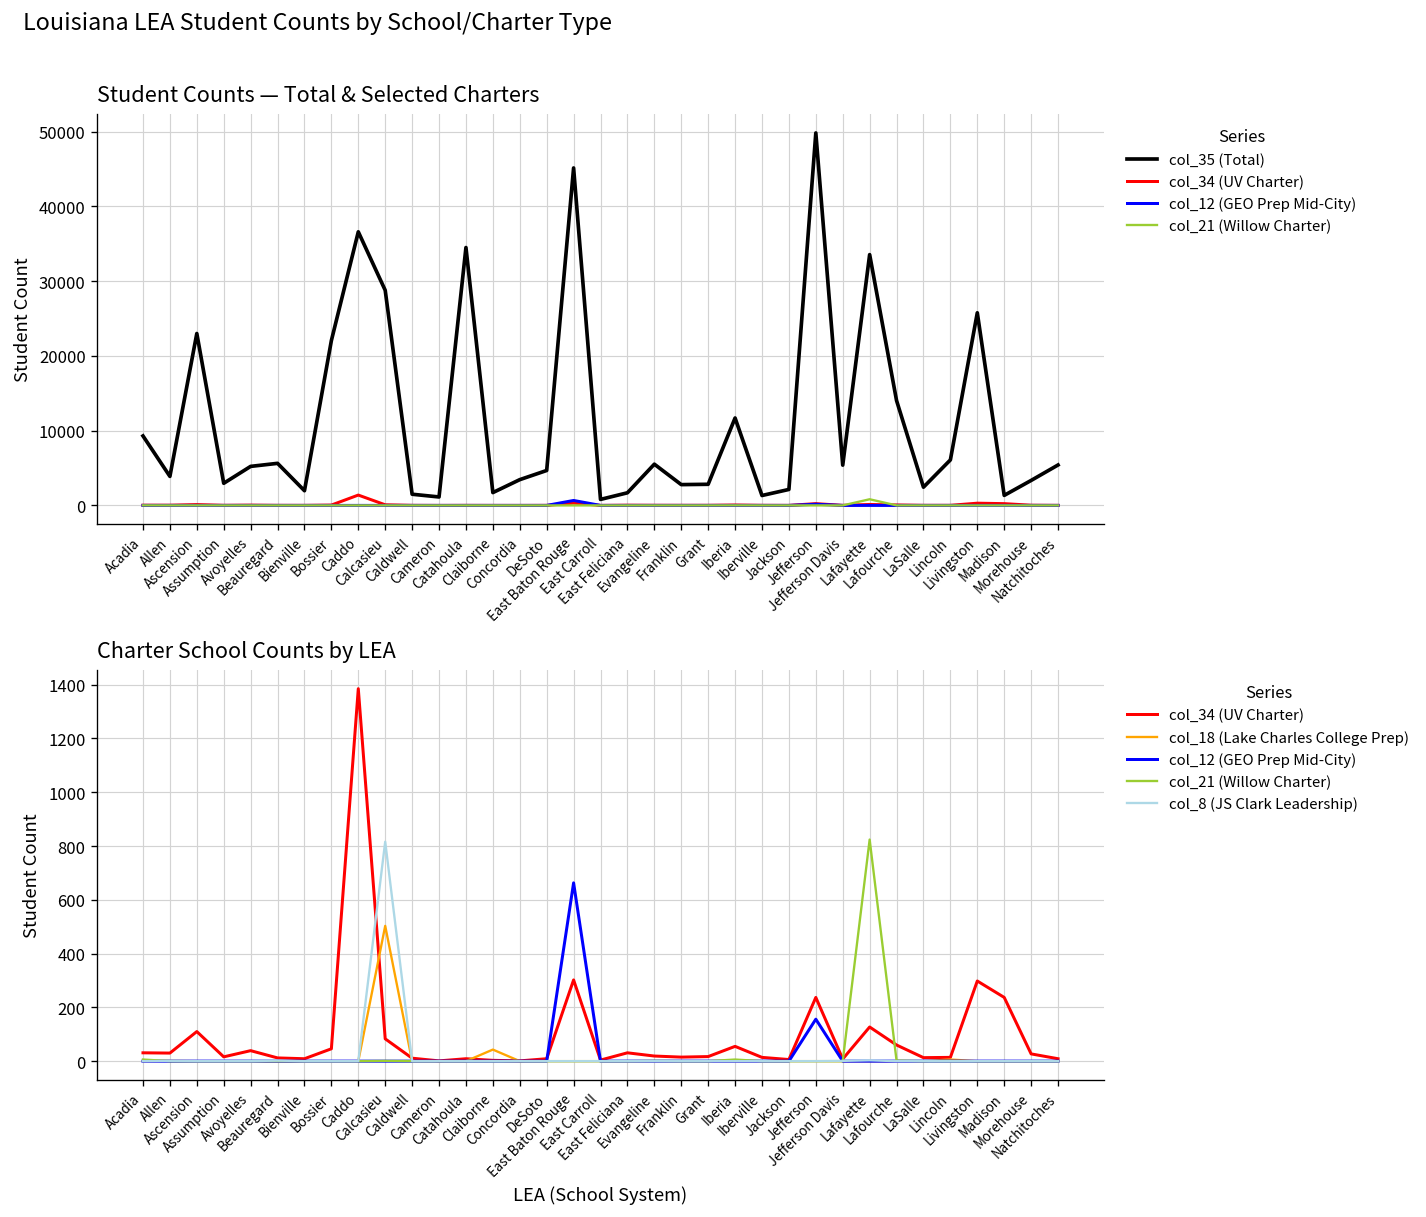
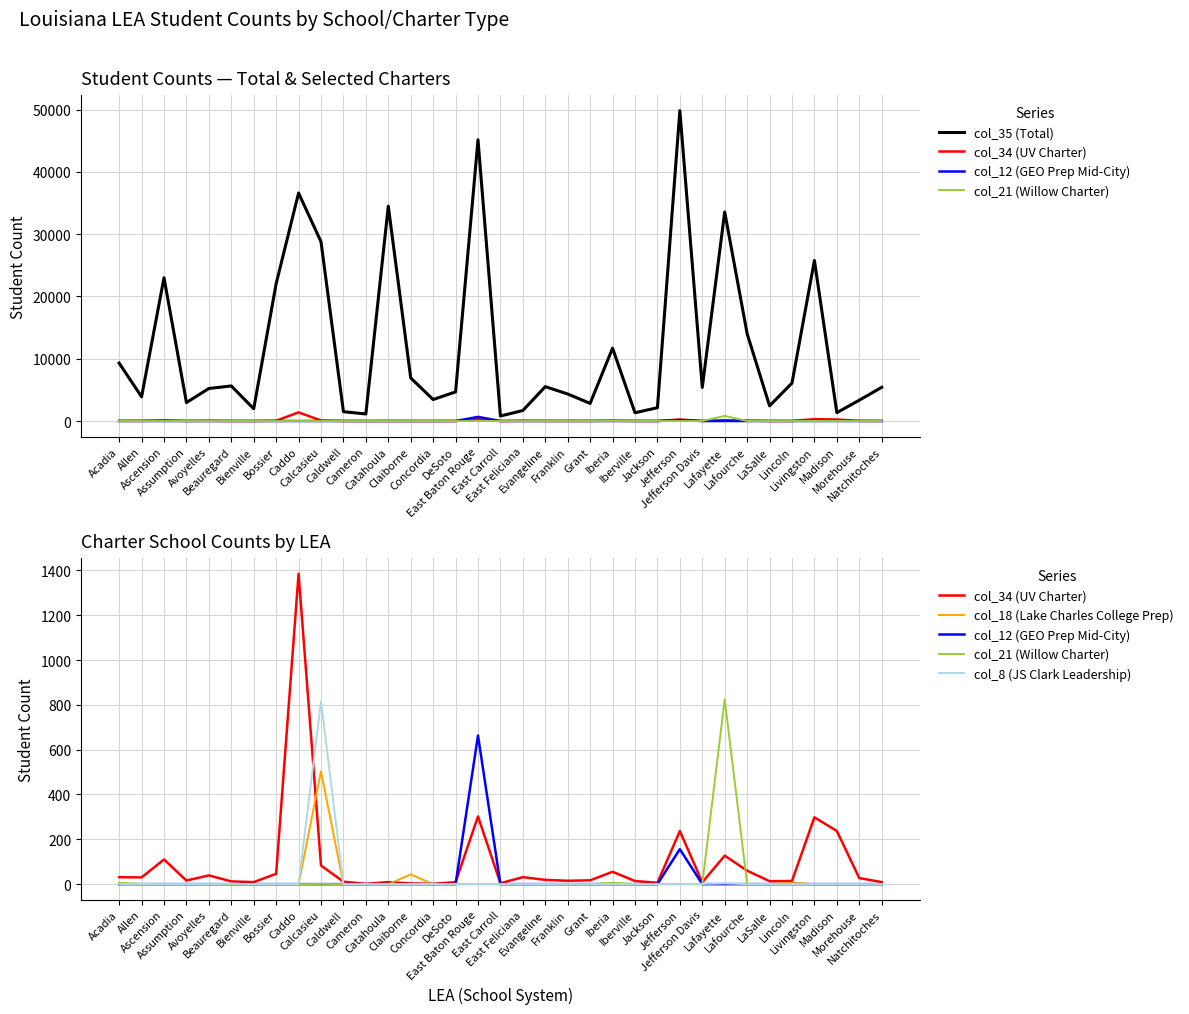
Student Counts — Total & Selected Charters, col_35 (Total), Claiborne: 2000 -> 7000
Student Counts — Total & Selected Charters, col_35 (Total), Franklin: 3000 -> 4000
